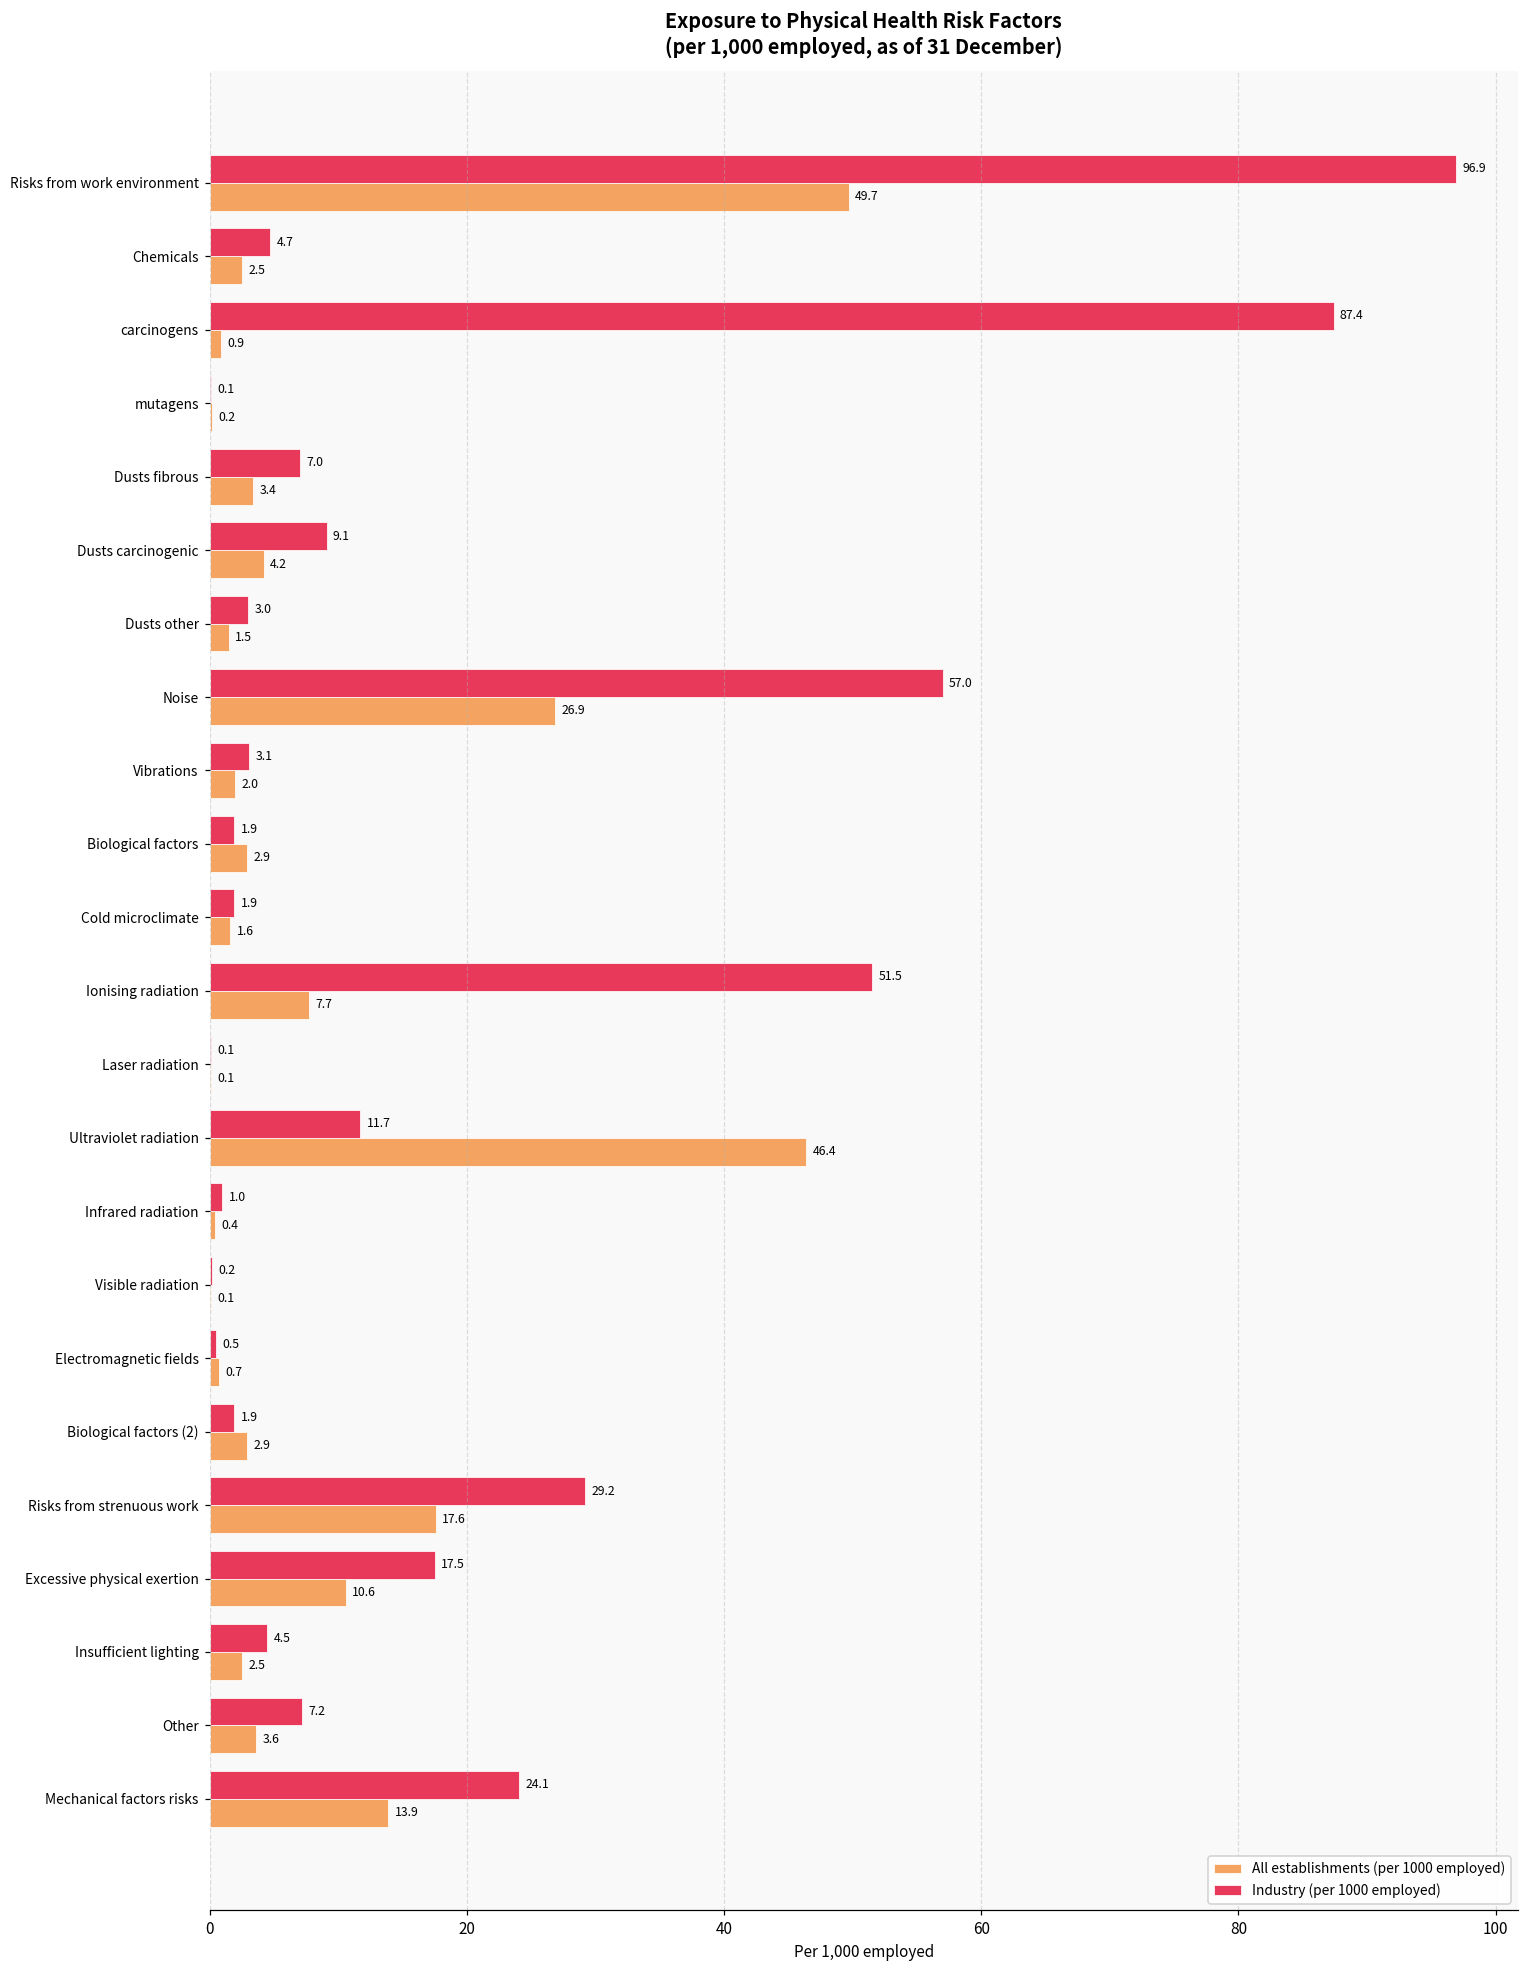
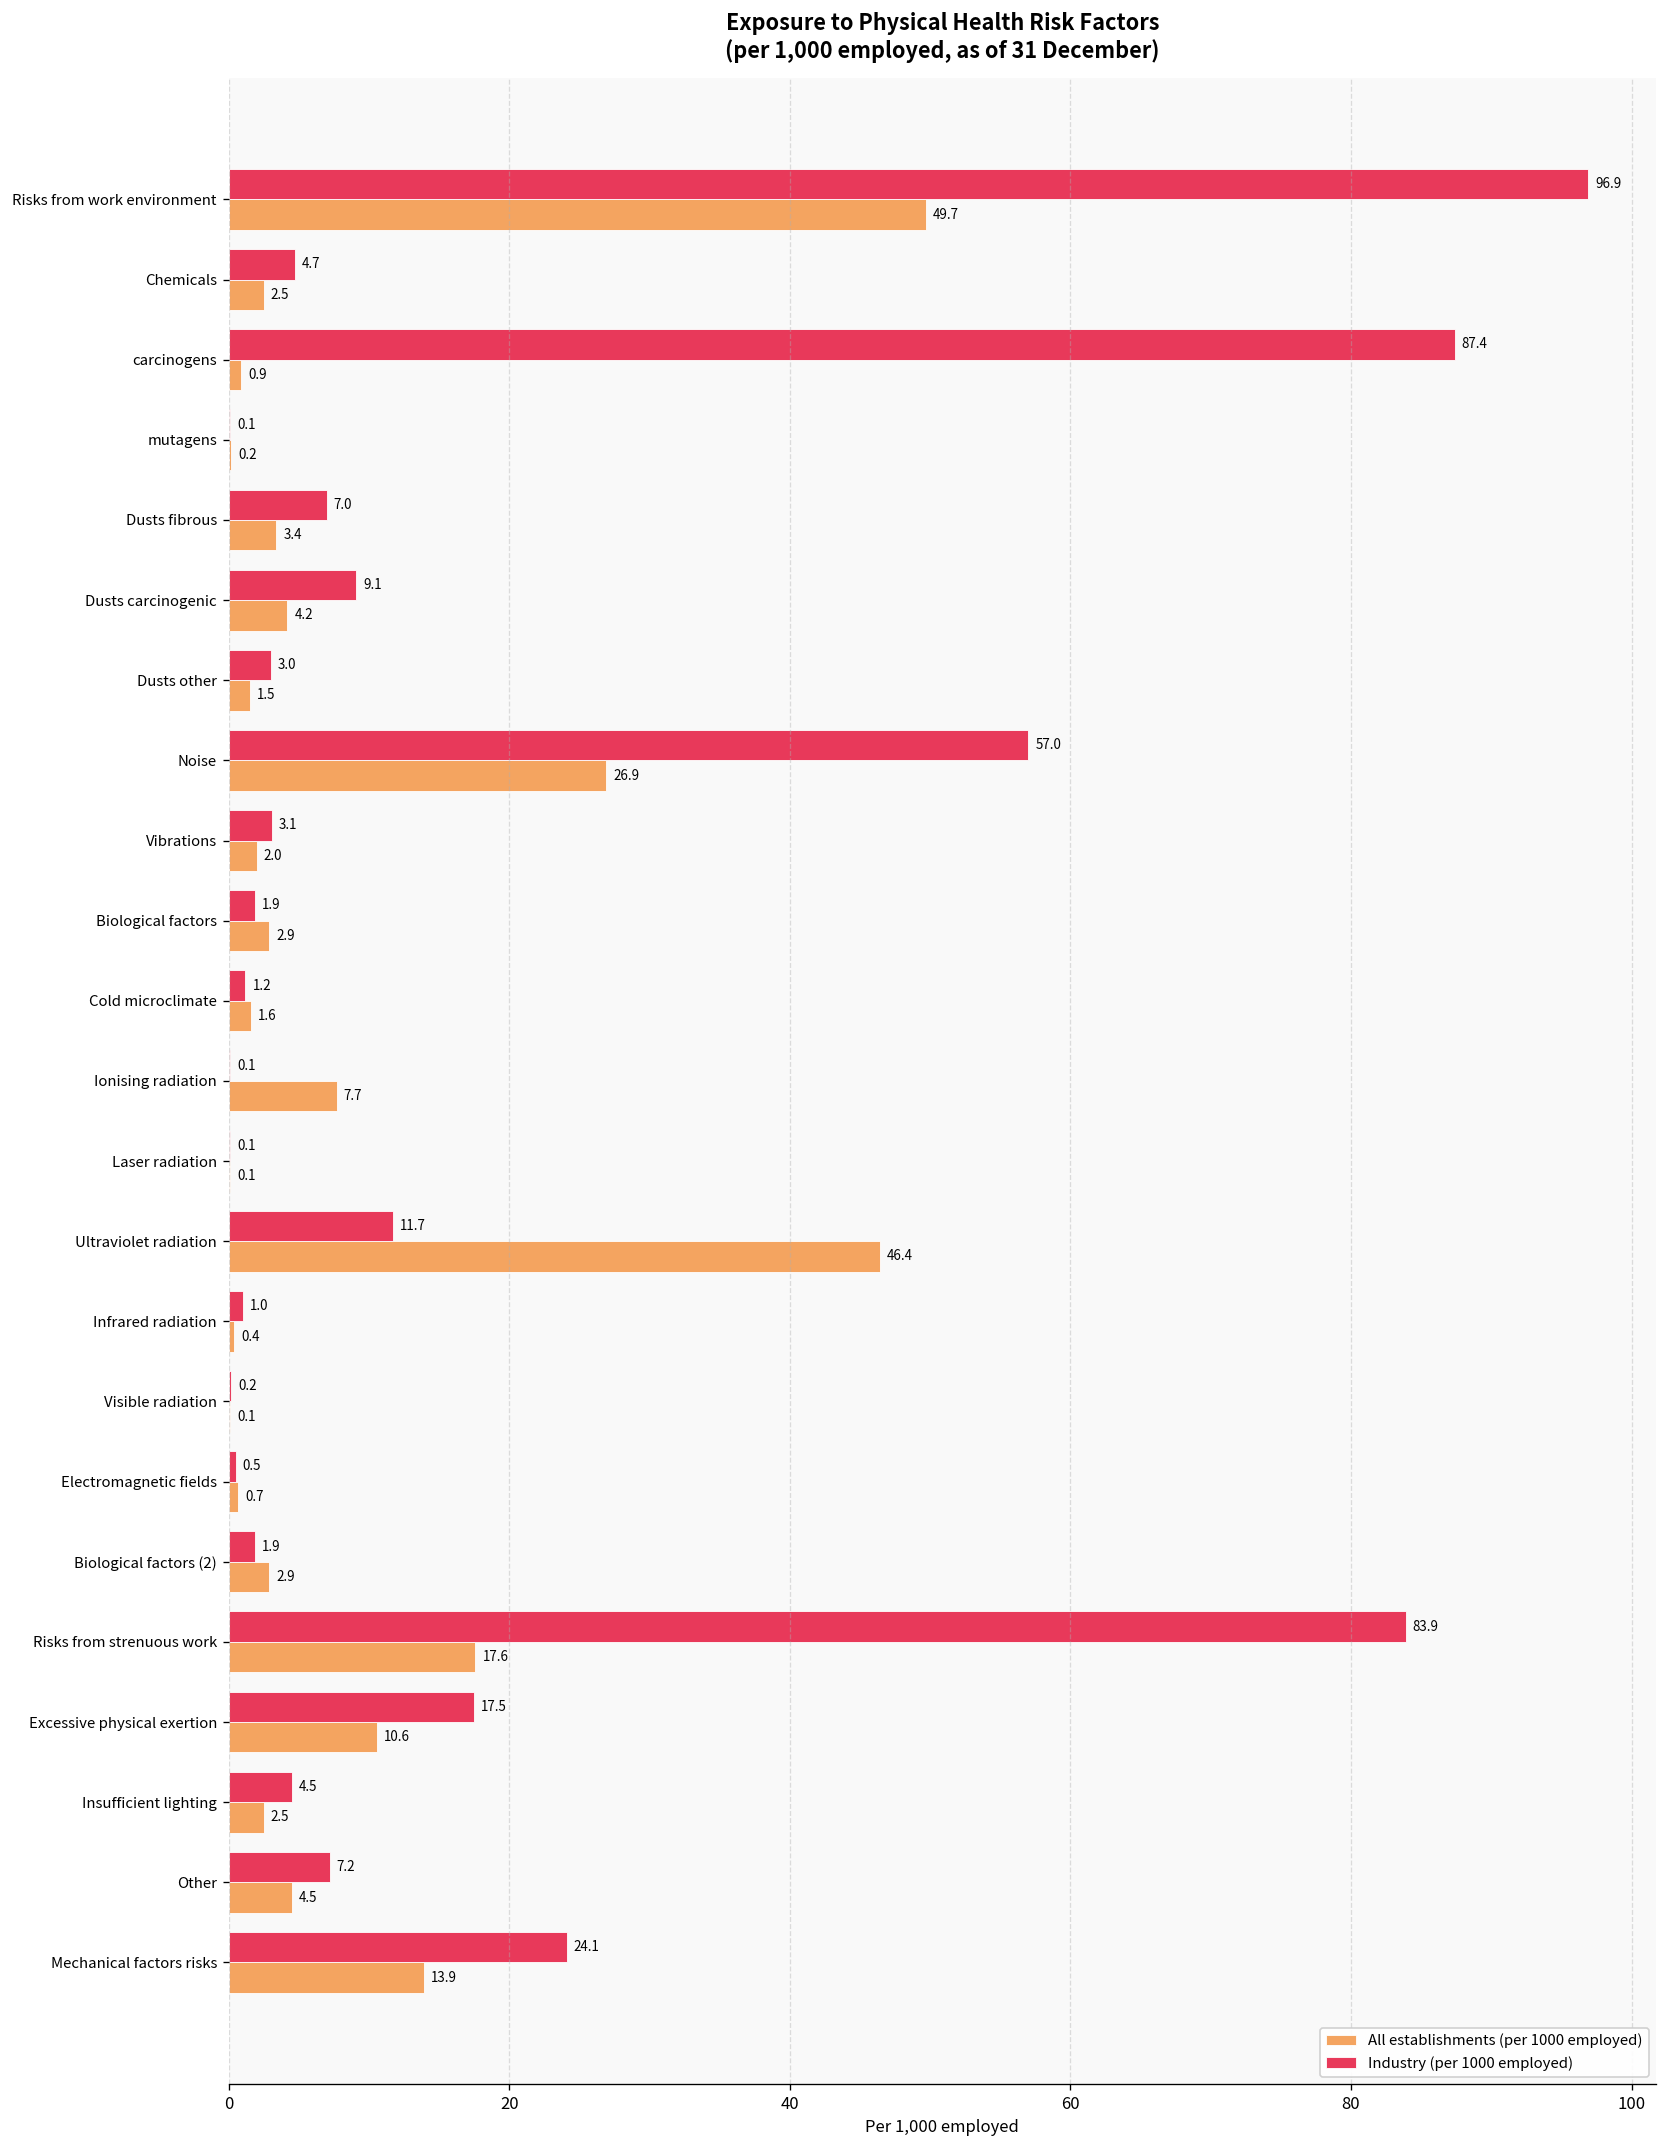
Industry (per 1000 employed), Cold microclimate: 1.9 -> 1.2
Industry (per 1000 employed), Ionising radiation: 51.5 -> 0.1
Industry (per 1000 employed), Risks from strenuous work: 29.2 -> 83.9
All establishments (per 1000 employed), Other: 3.6 -> 4.5
